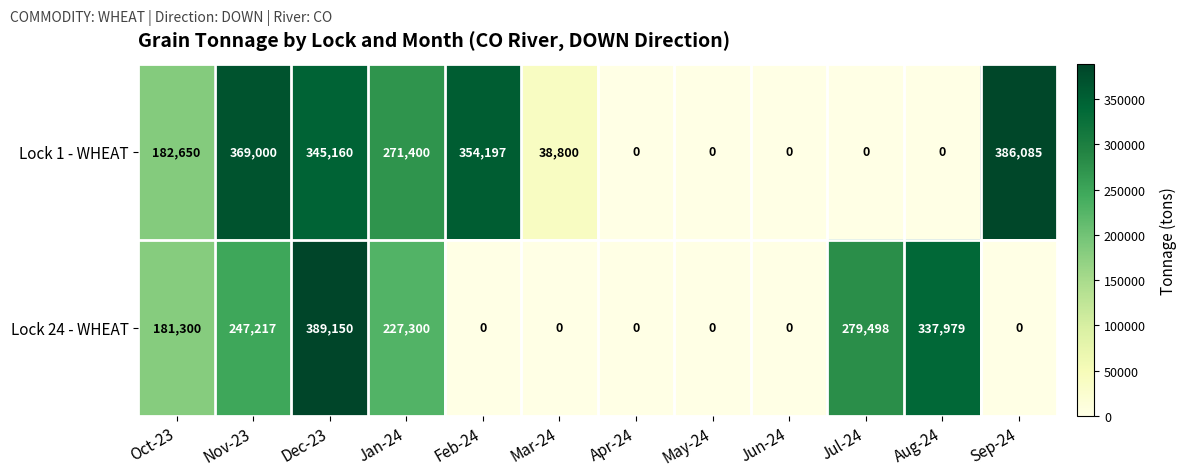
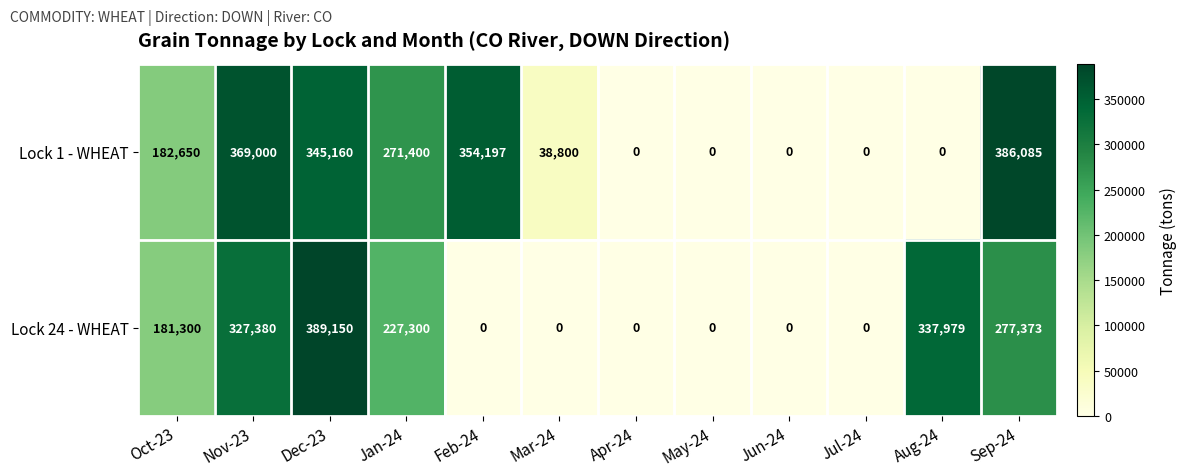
Lock 24 - WHEAT, Nov-23: 247,217 -> 327,380
Lock 24 - WHEAT, Jul-24: 279,498 -> 0
Lock 24 - WHEAT, Sep-24: 0 -> 277,373
